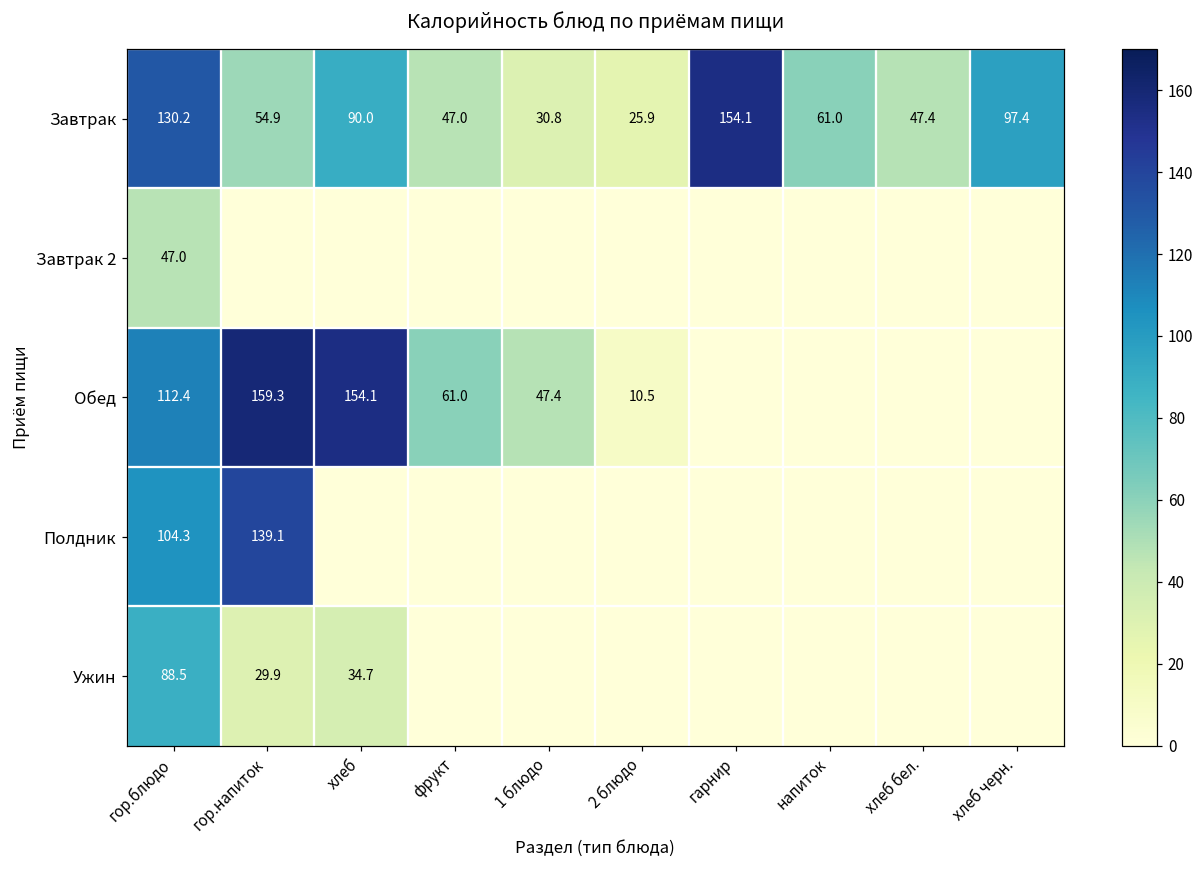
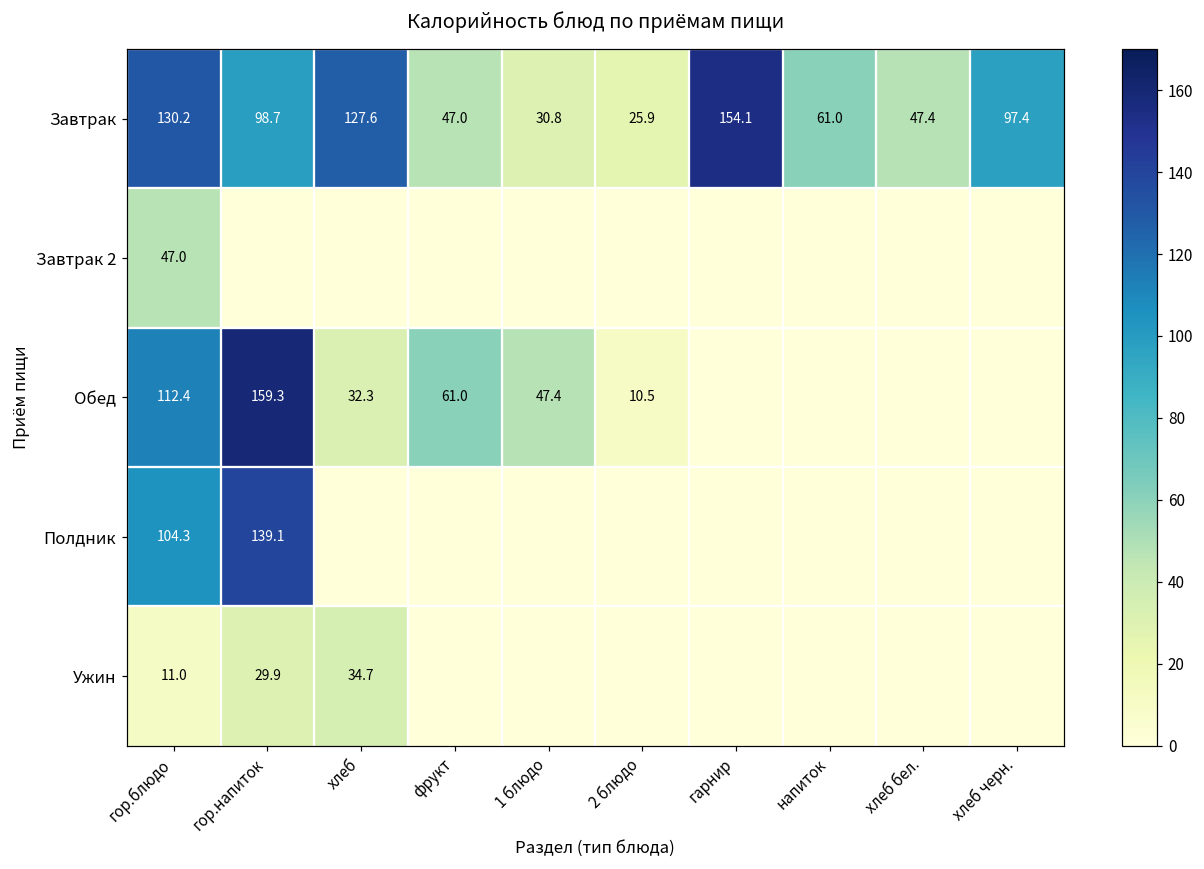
Завтрак, гор.напиток: 54.9 -> 98.7
Завтрак, хлеб: 90.0 -> 127.6
Обед, хлеб: 154.1 -> 32.3
Ужин, гор.блюдо: 88.5 -> 11.0
